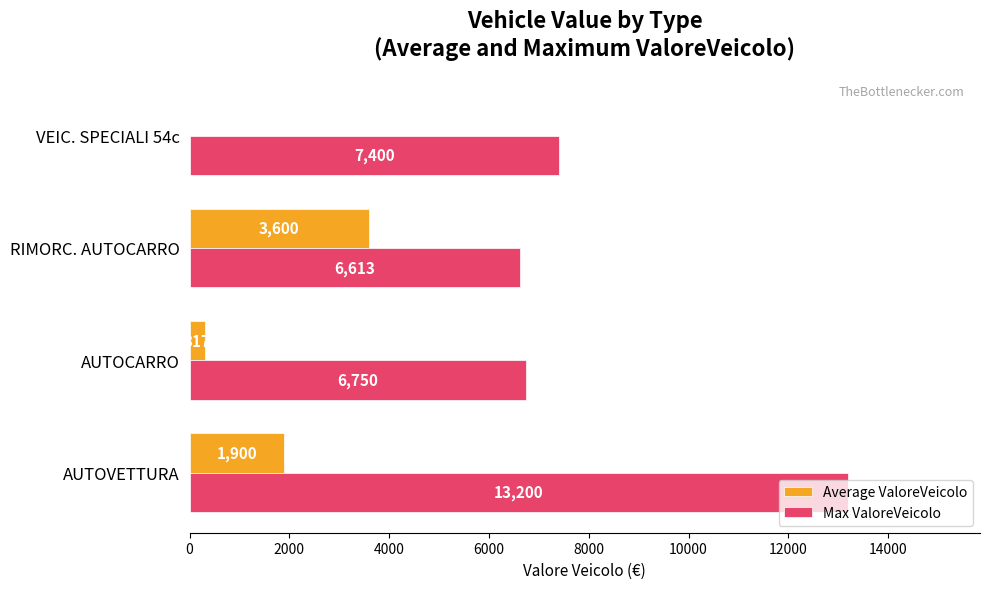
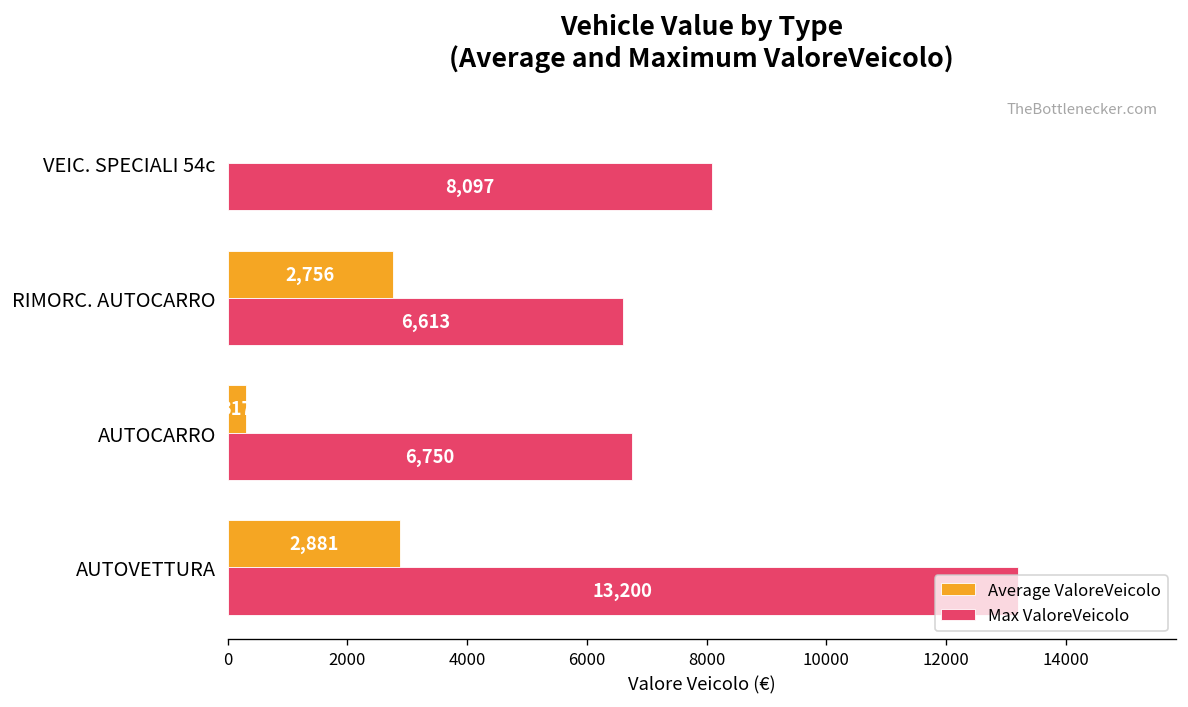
Max ValoreVeicolo, VEIC. SPECIALI 54c: 7,400 -> 8,097
Average ValoreVeicolo, RIMORC. AUTOCARRO: 3,600 -> 2,756
Average ValoreVeicolo, AUTOVETTURA: 1,900 -> 2,881
